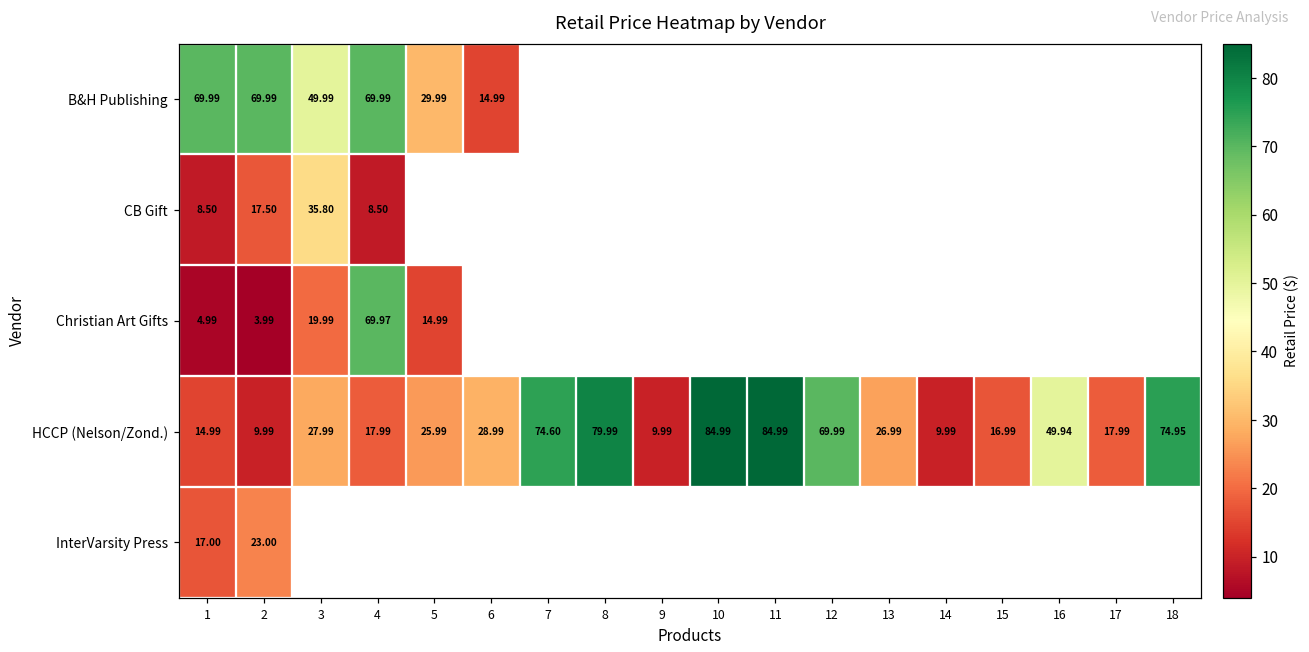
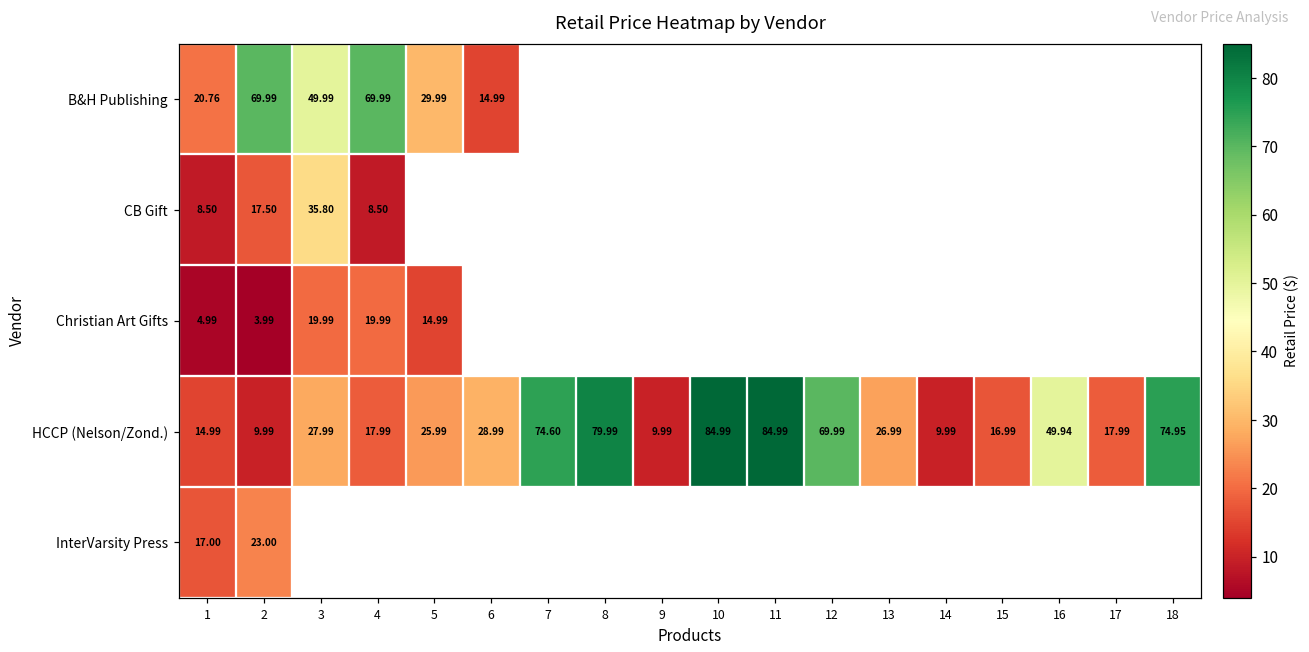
B&H Publishing, 1: 69.99 -> 20.76
Christian Art Gifts, 4: 69.97 -> 19.99
